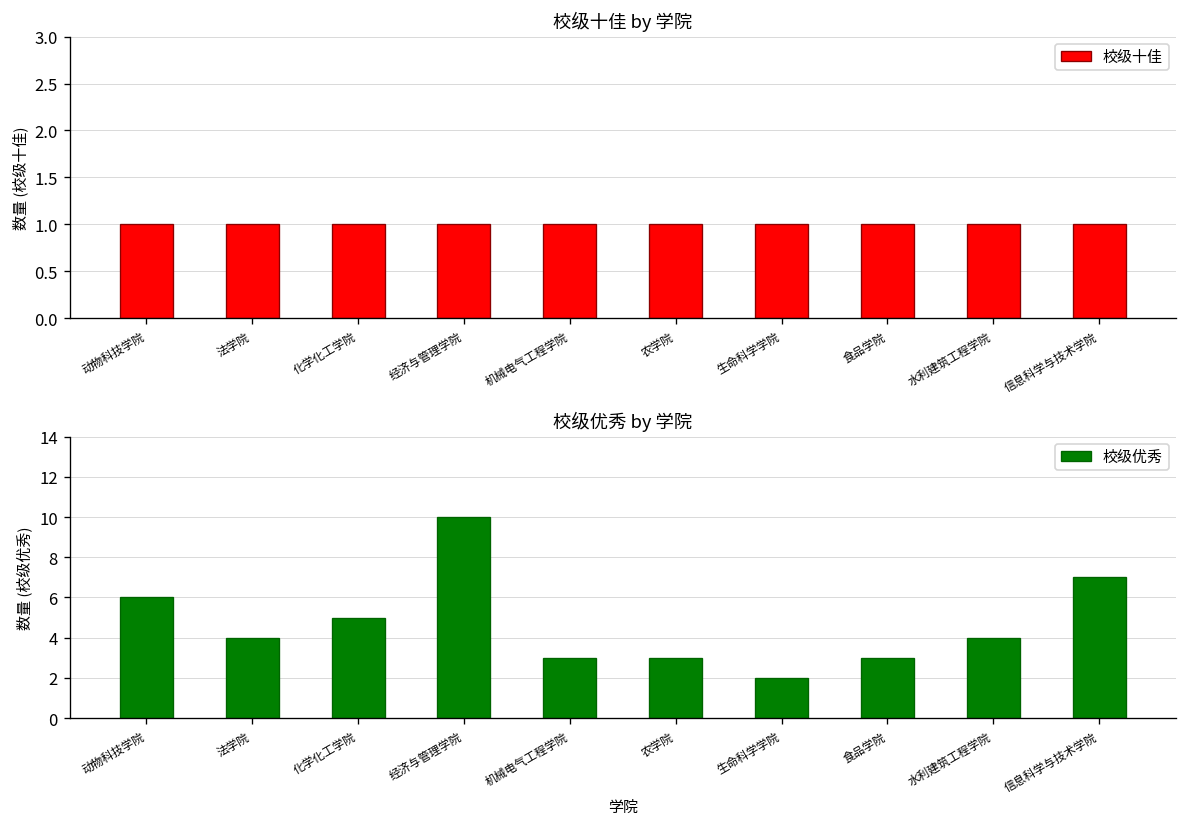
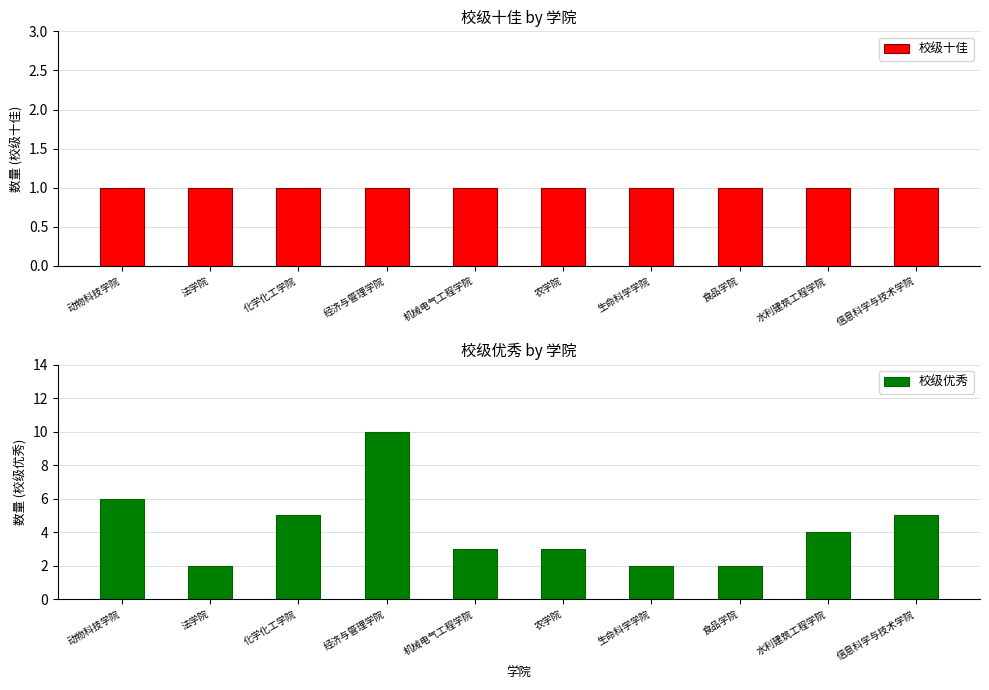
校级优秀 by 学院, 法学院: 4 -> 2
校级优秀 by 学院, 食品学院: 3 -> 2
校级优秀 by 学院, 信息科学与技术学院: 7 -> 5
